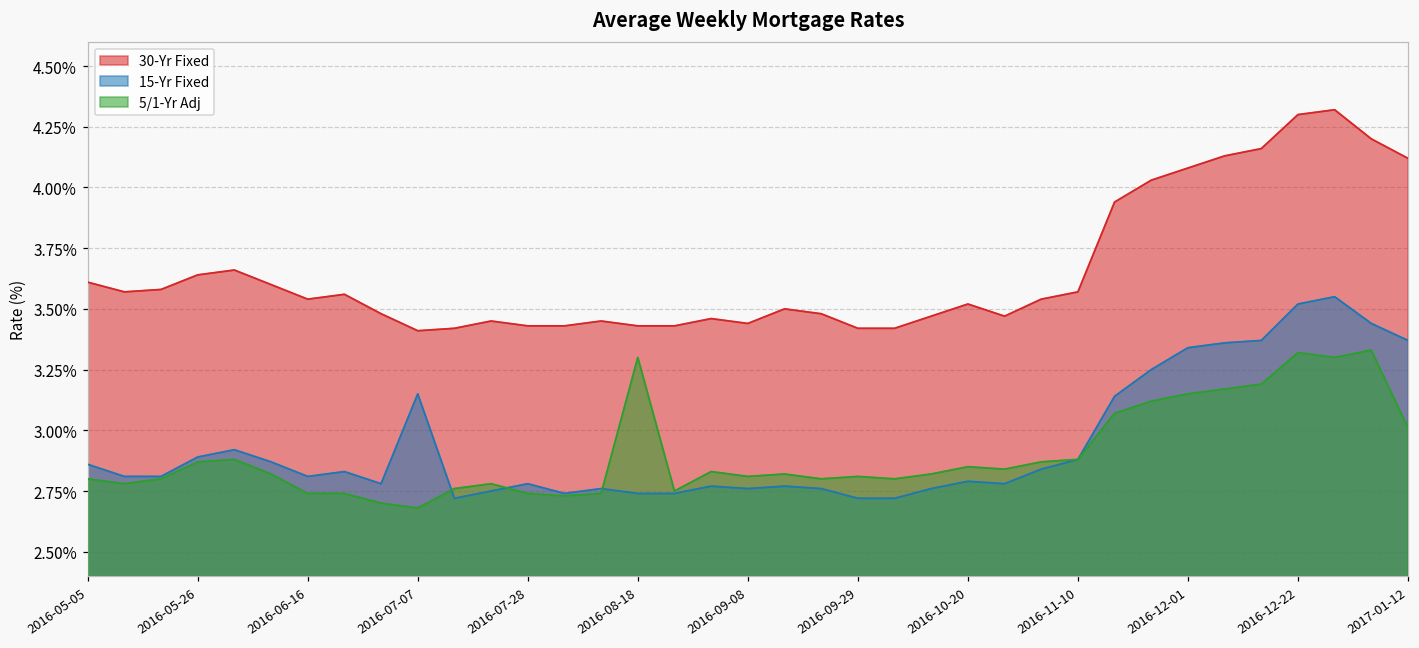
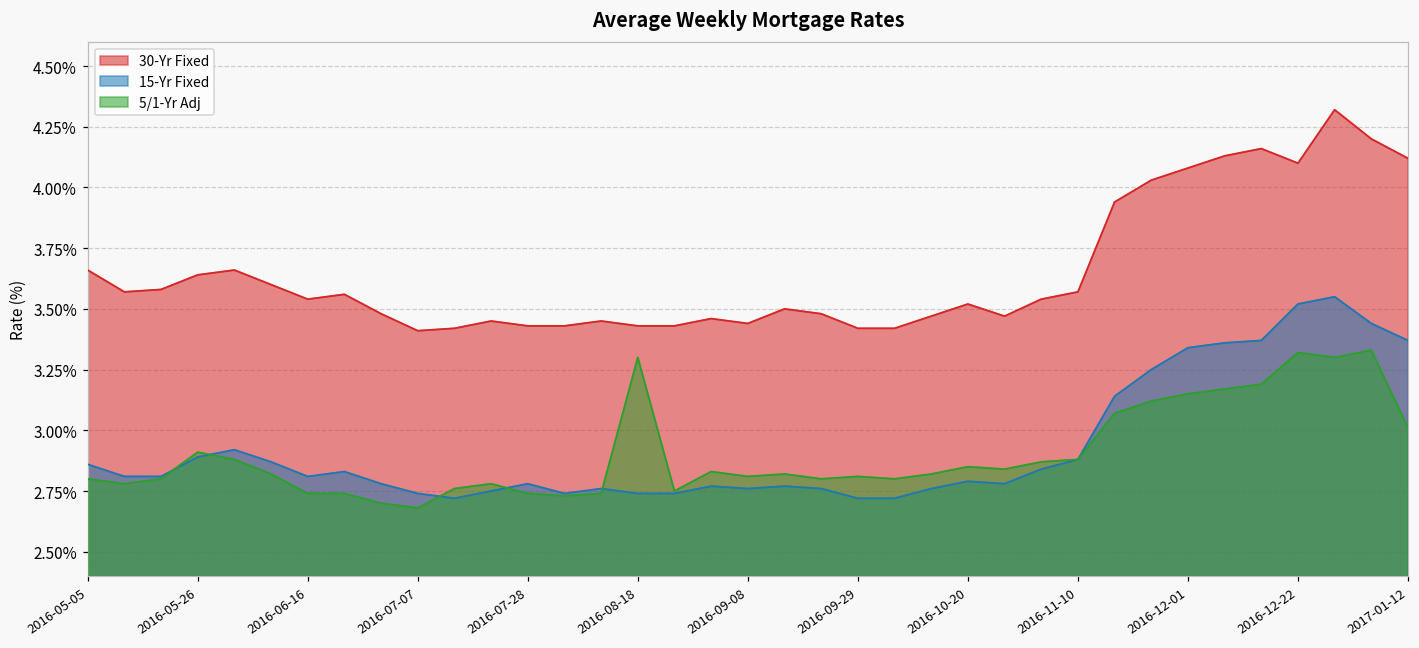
30-Yr Fixed, 2016-05-05: 3.61% -> 3.66%
5/1-Yr Adj, 2016-05-26: 2.87% -> 2.91%
15-Yr Fixed, 2016-07-07: 3.15% -> 2.74%
30-Yr Fixed, 2016-12-22: 4.3% -> 4.1%
